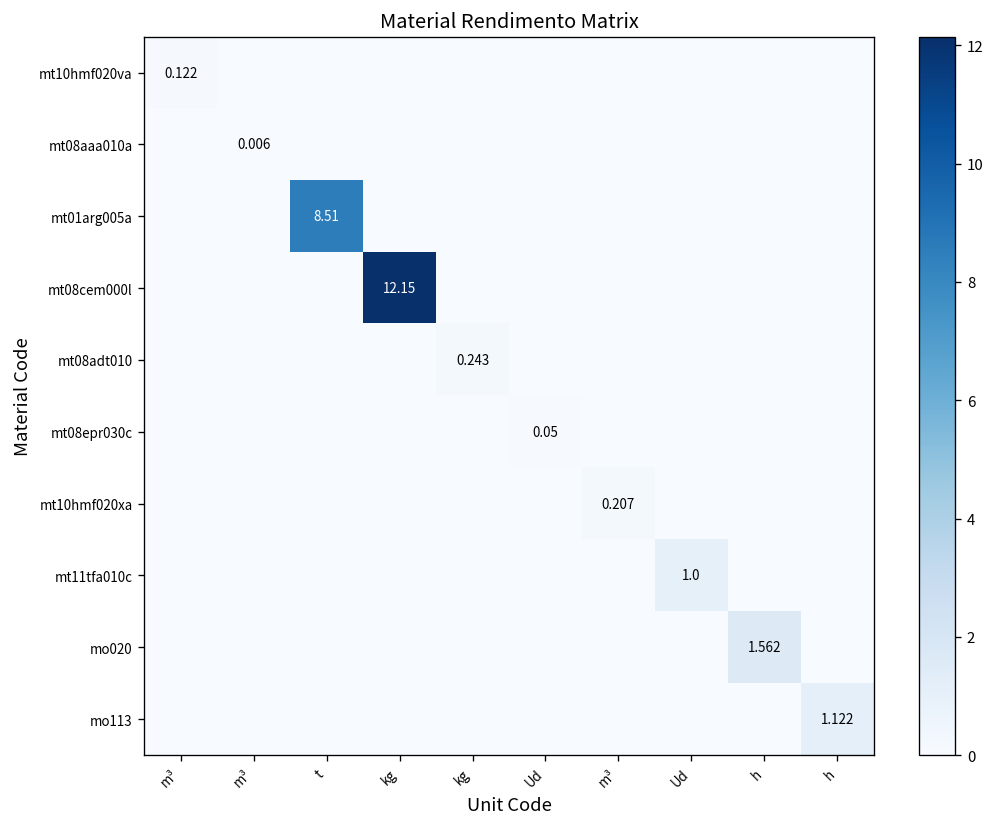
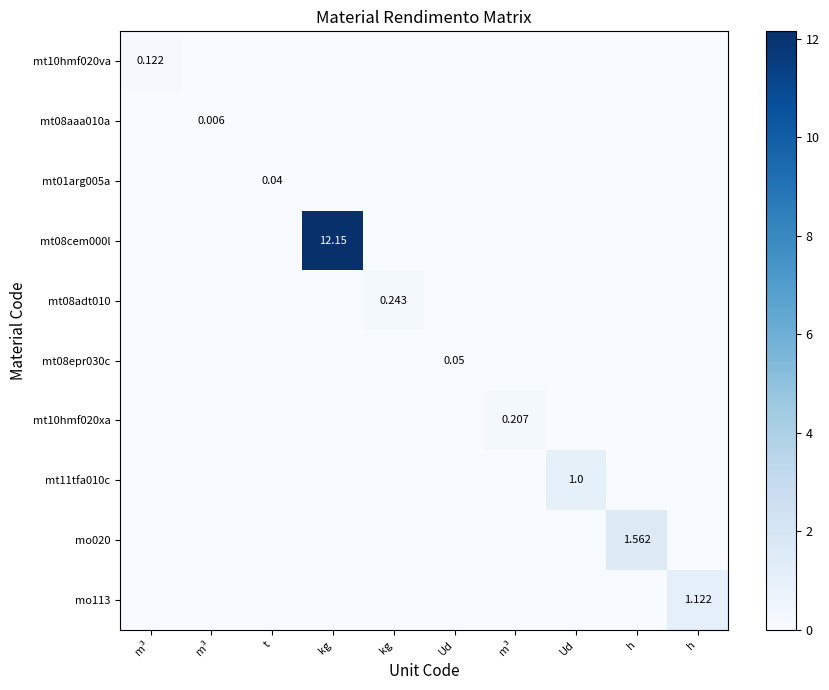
mt01arg005a, t: 8.51 -> 0.04
